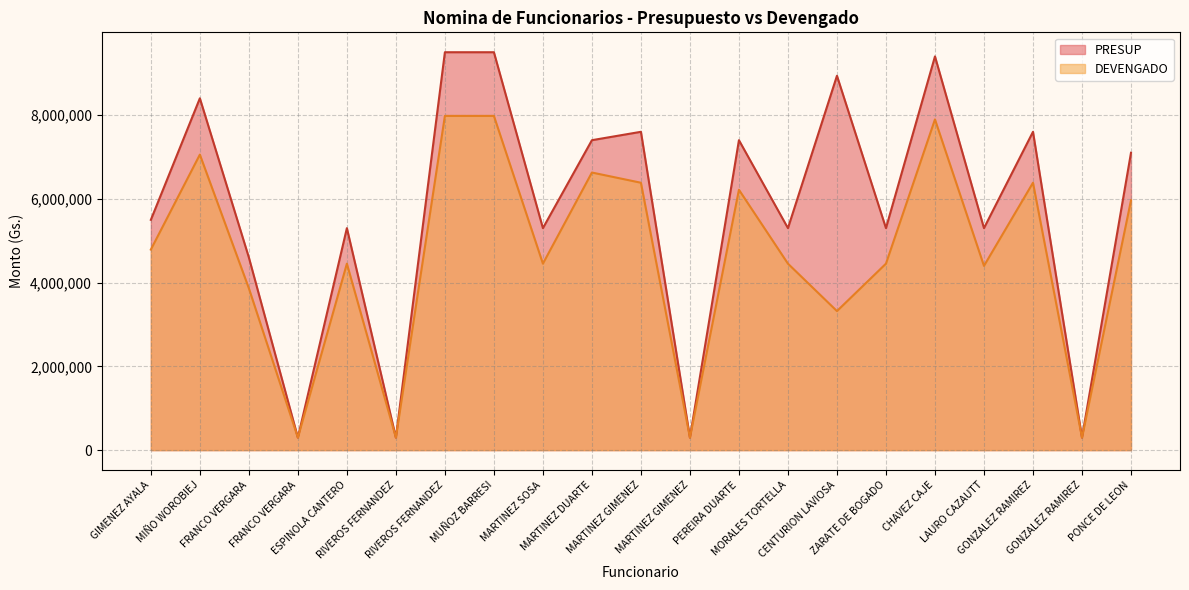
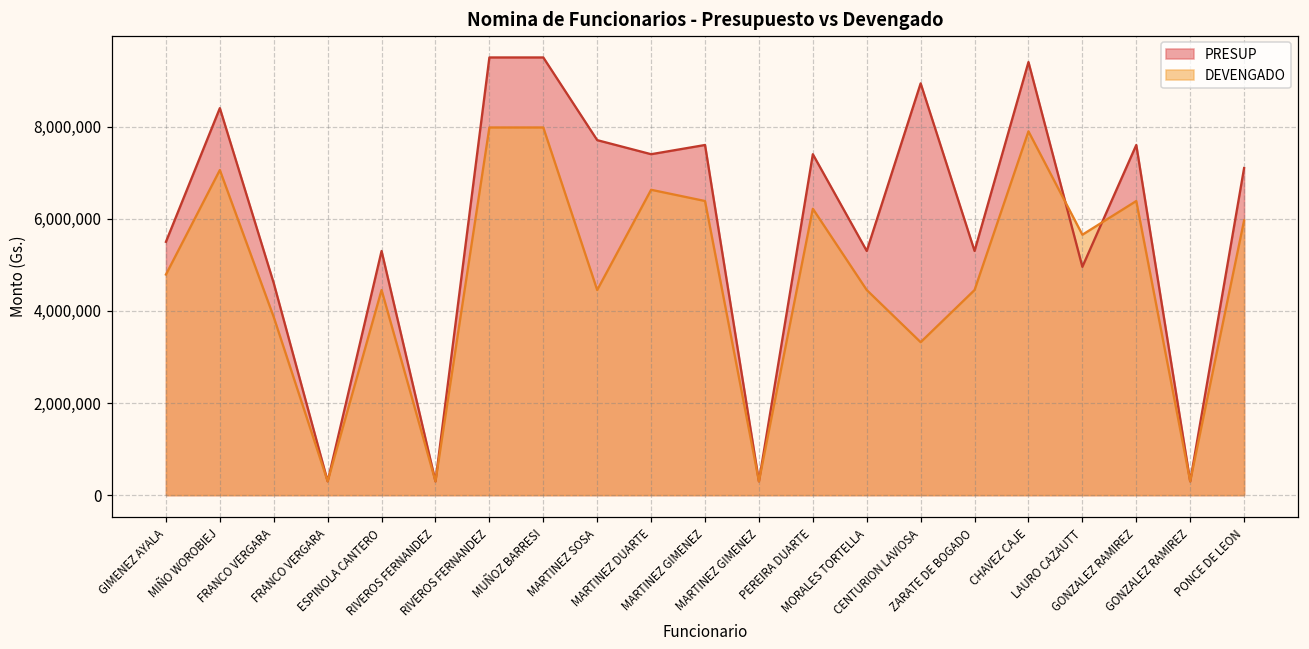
PRESUP, MARTINEZ SOSA: 5,300,000 -> 7,700,000
PRESUP, LAURO CAZAUTT: 5,300,000 -> 5,000,000
DEVENGADO, LAURO CAZAUTT: 4,400,000 -> 5,700,000
